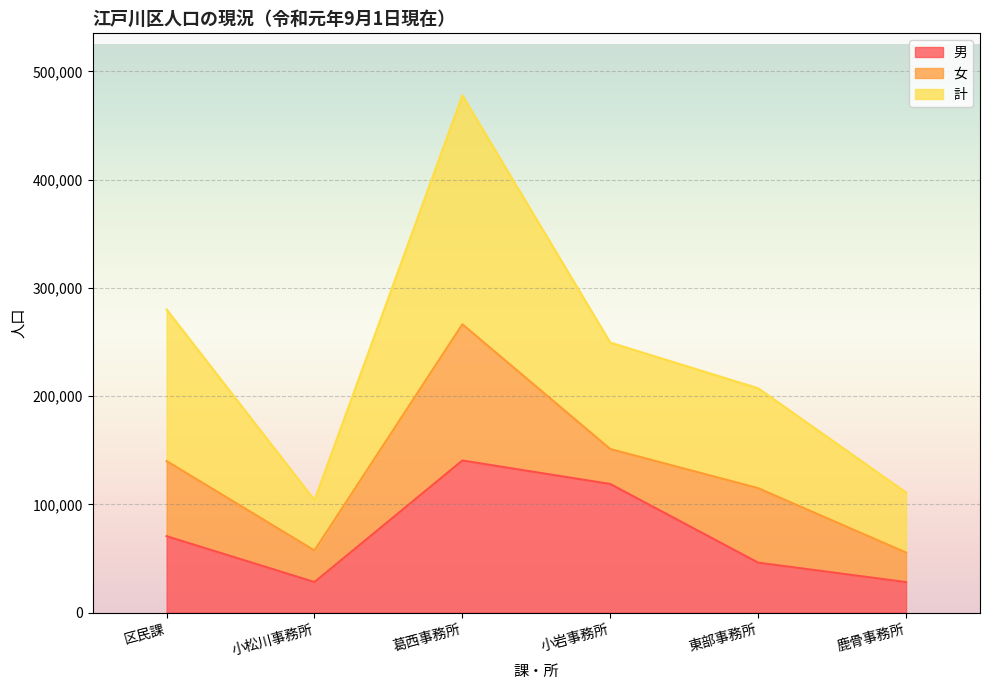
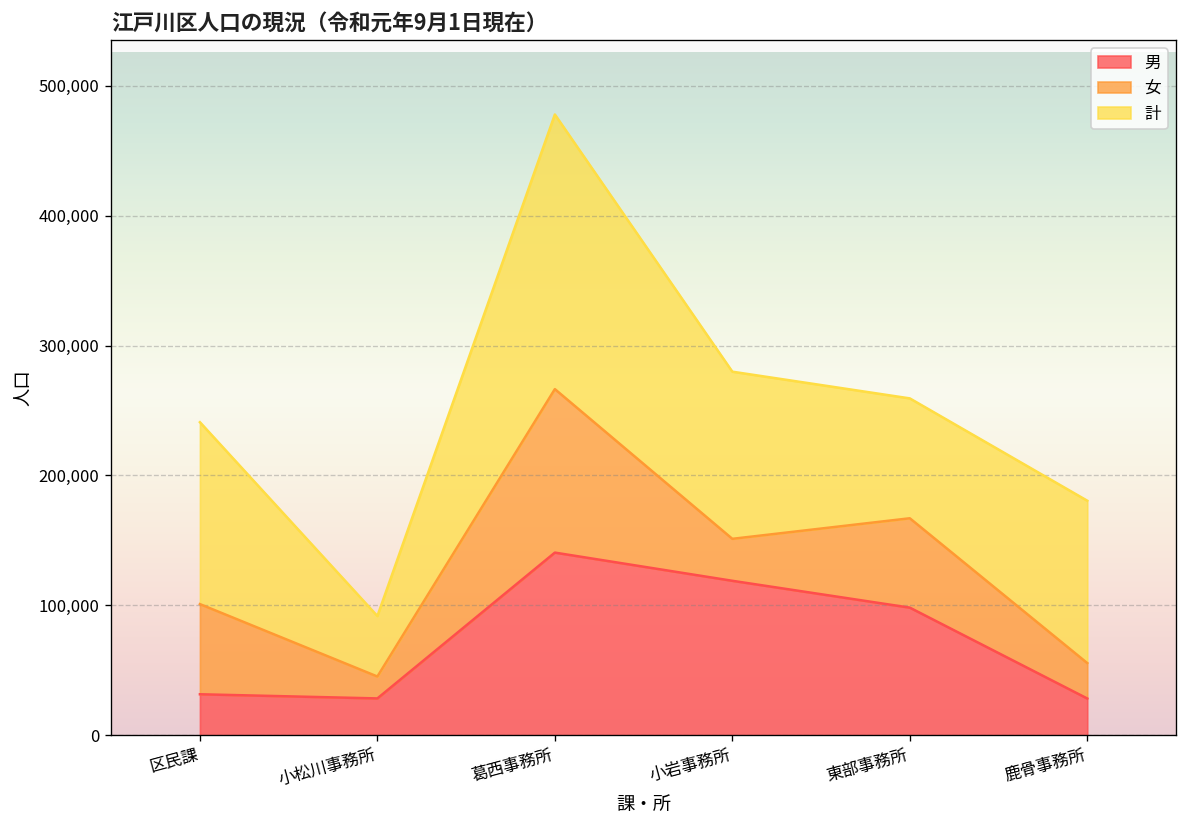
男, 区民課: 71,000 -> 32,000
女, 小松川事務所: 29,000 -> 17,000
計, 小岩事務所: 98,000 -> 129,000
男, 東部事務所: 46,000 -> 98,000
計, 鹿骨事務所: 56,000 -> 125,000
